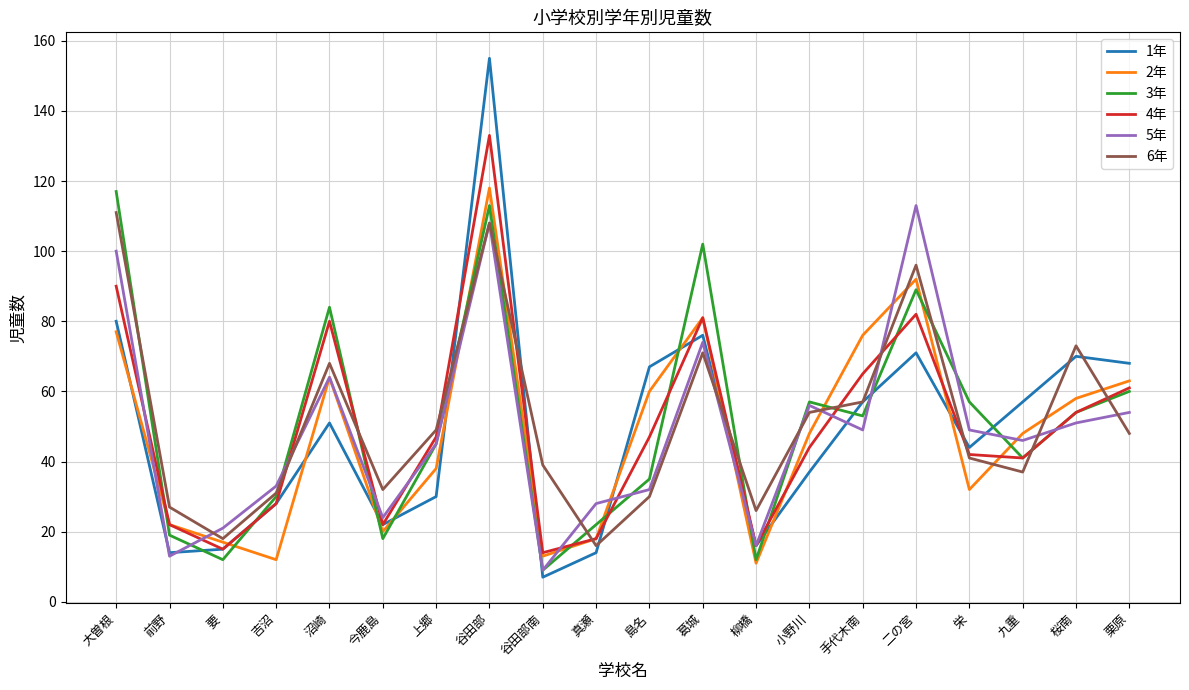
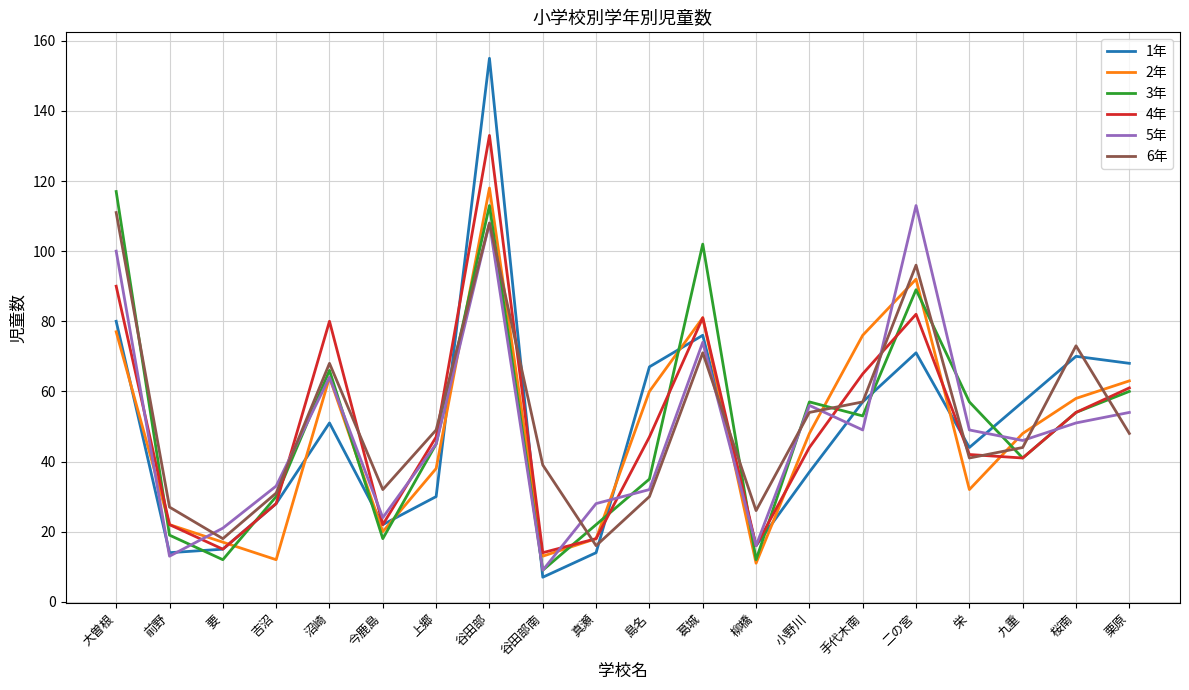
3年, 沼崎: 84 -> 66
6年, 九重: 37 -> 44
